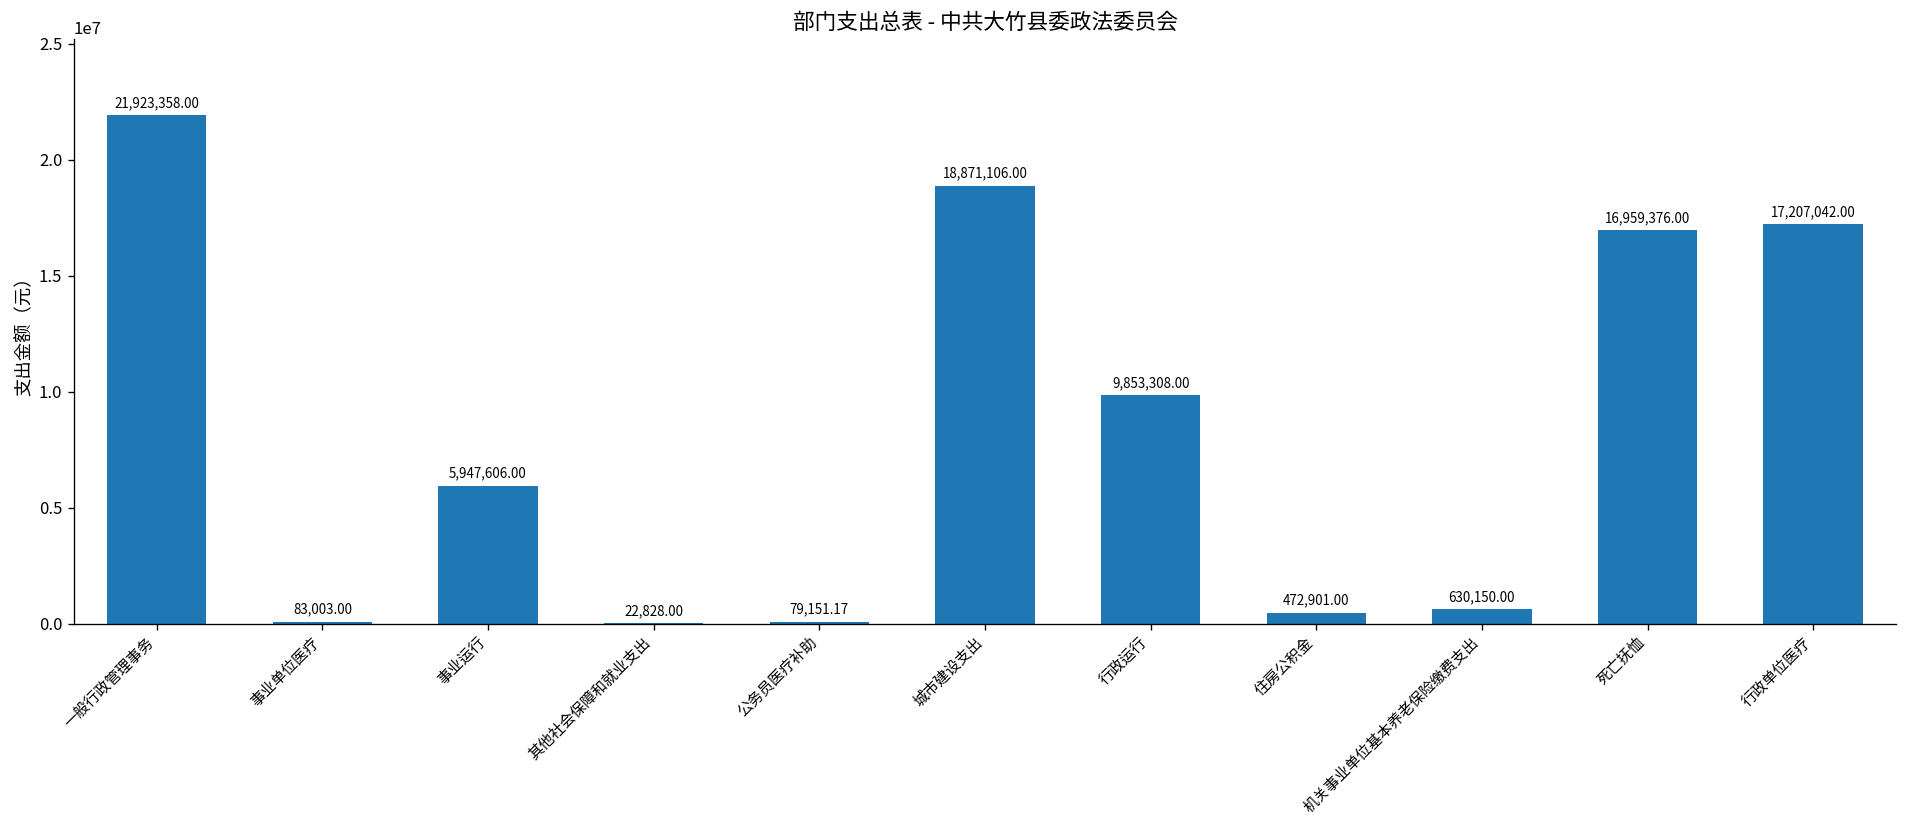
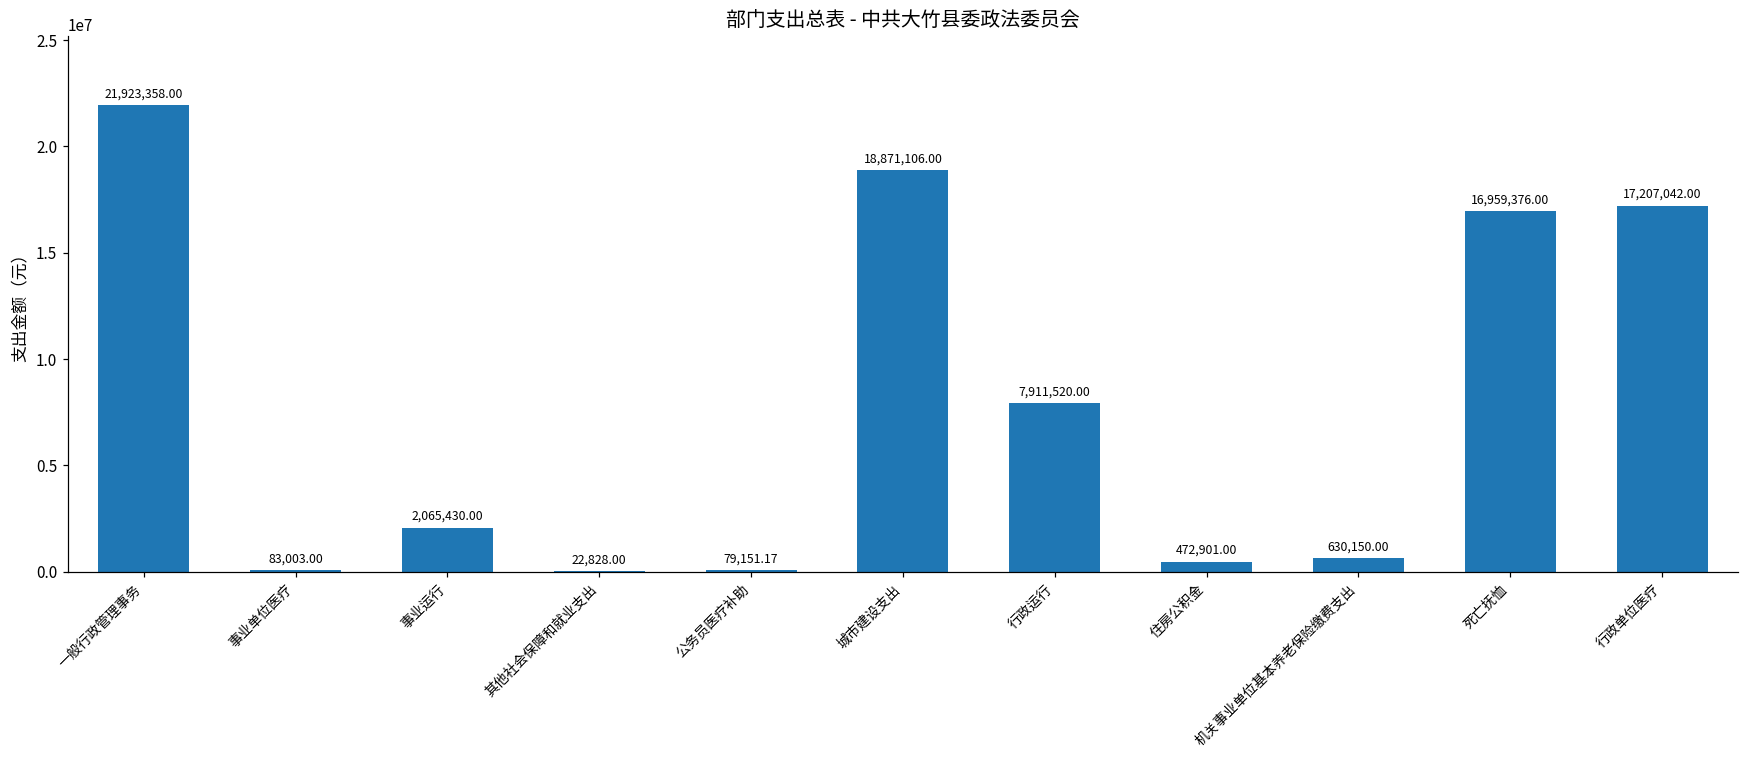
事业运行: 5,947,606.00 -> 2,065,430.00
行政运行: 9,853,308.00 -> 7,911,520.00
